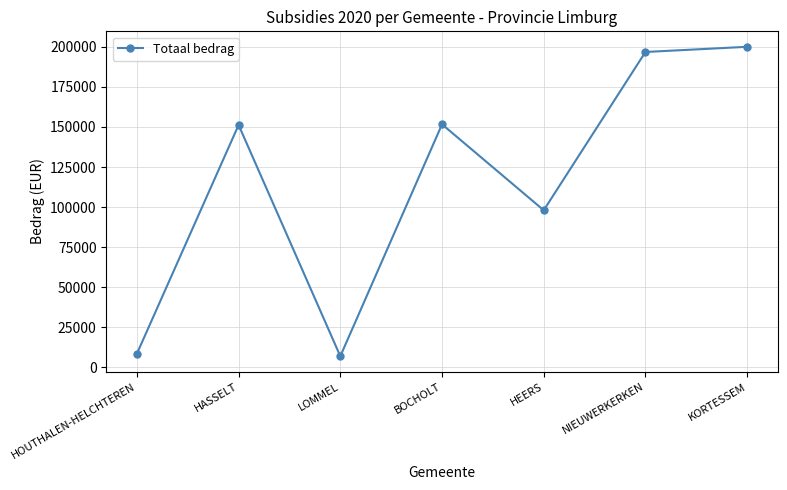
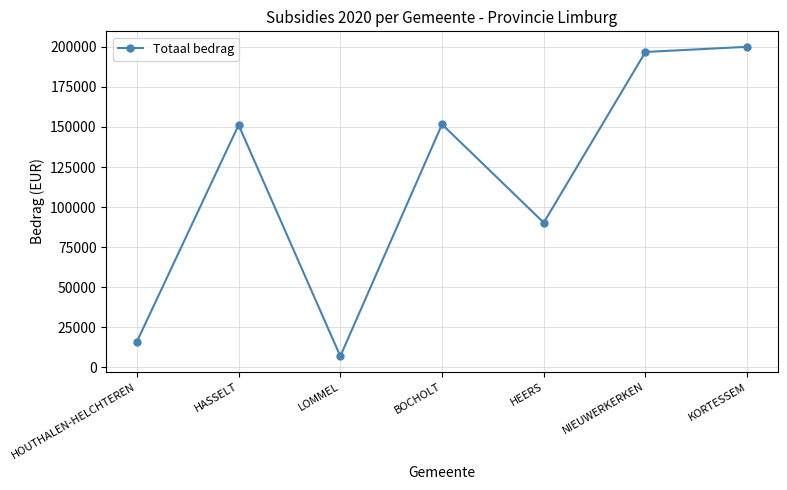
HOUTHALEN-HELCHTEREN: 9000 -> 16000
HEERS: 98000 -> 90000
